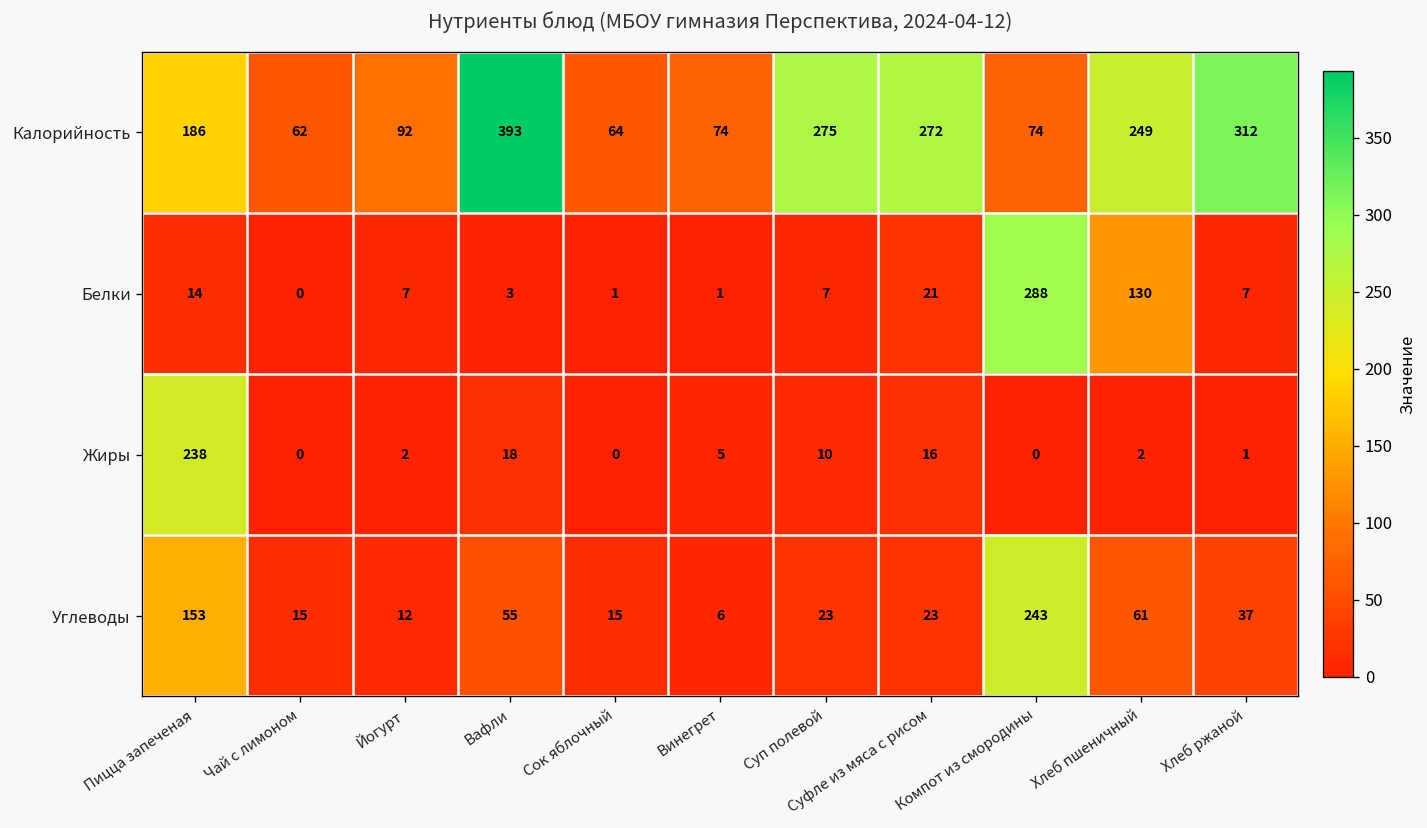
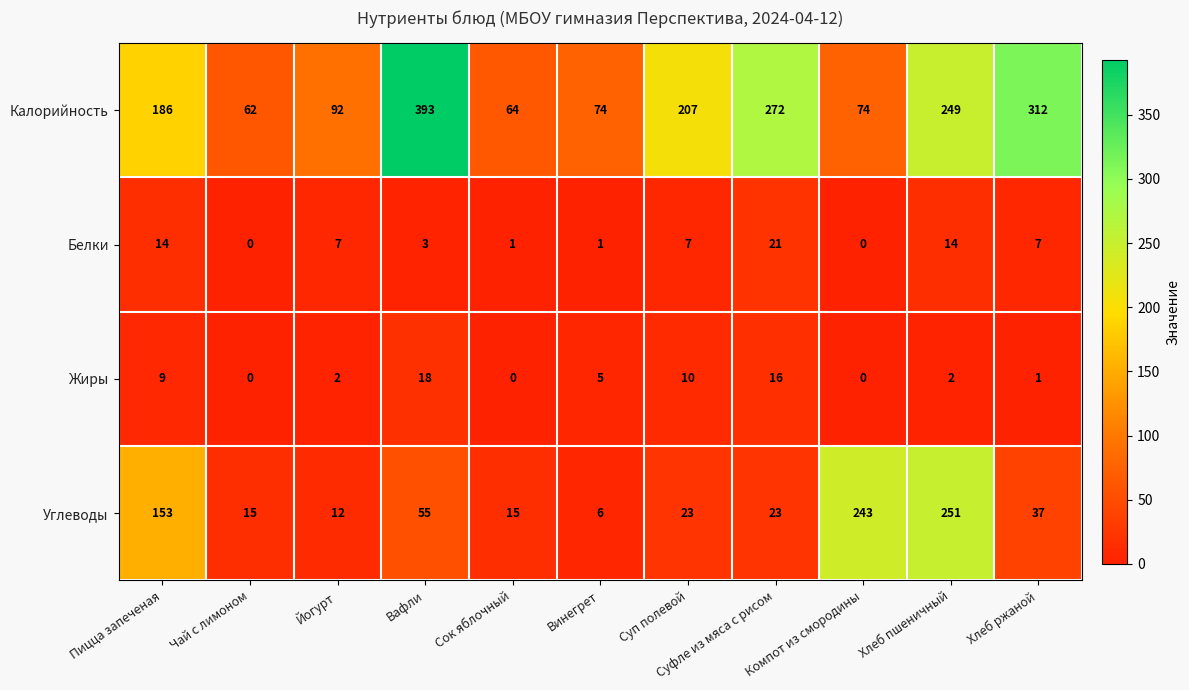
Калорийность, Суп полевой: 275 -> 207
Белки, Компот из смородины: 288 -> 0
Белки, Хлеб пшеничный: 130 -> 14
Жиры, Пицца запеченая: 238 -> 9
Углеводы, Хлеб пшеничный: 61 -> 251
